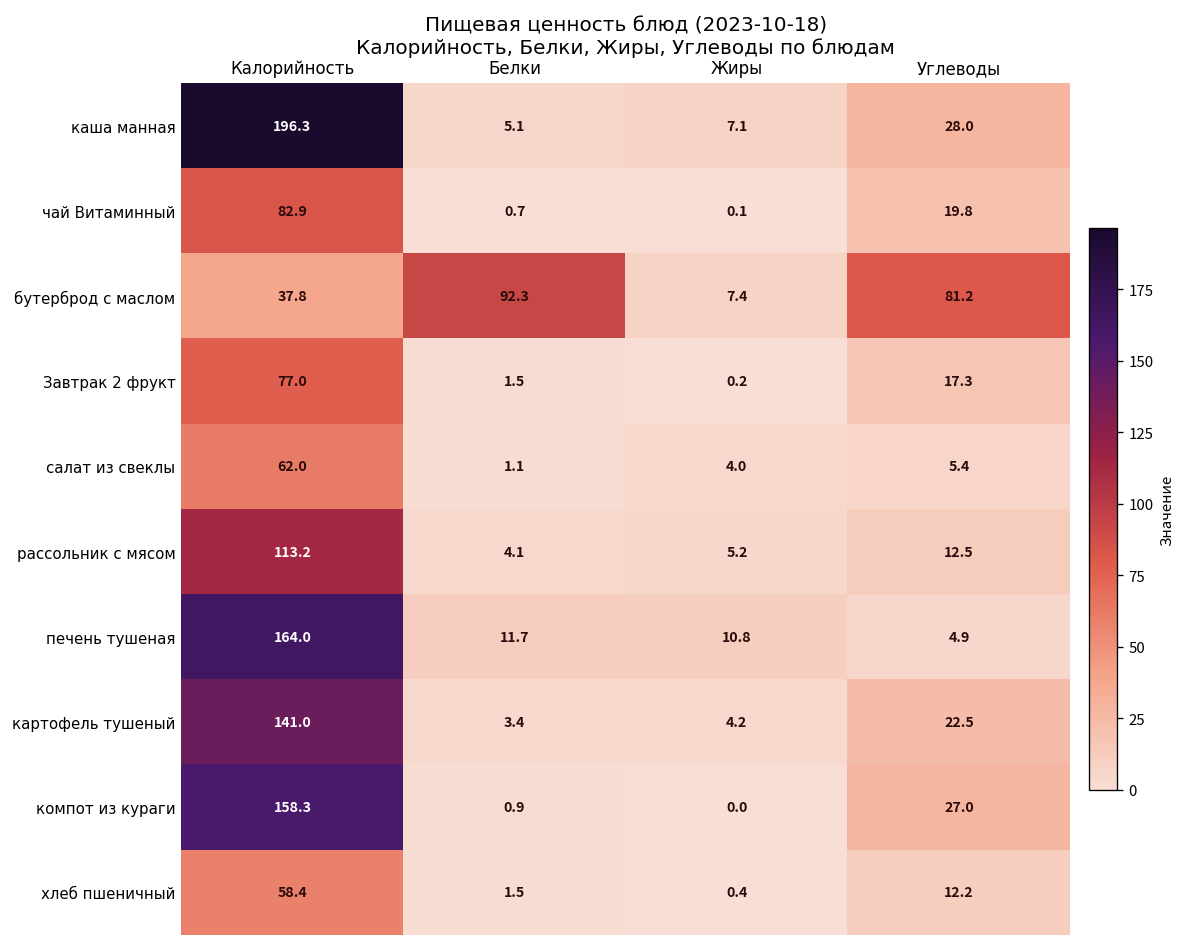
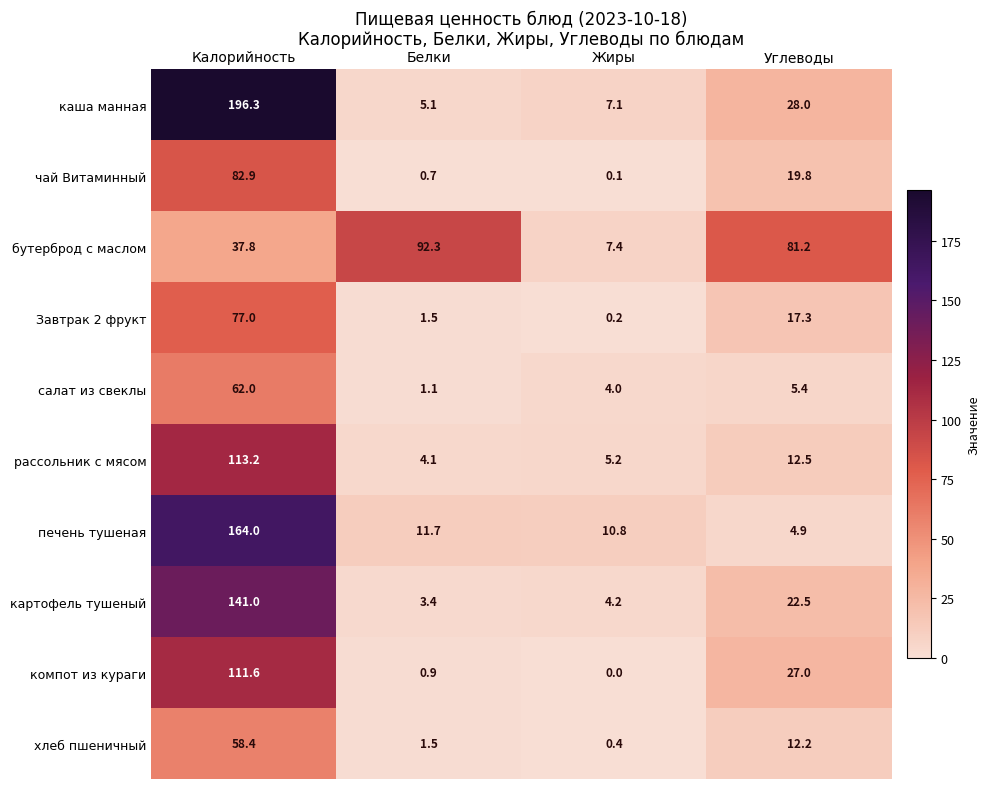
компот из кураги, Калорийность: 158.3 -> 111.6
